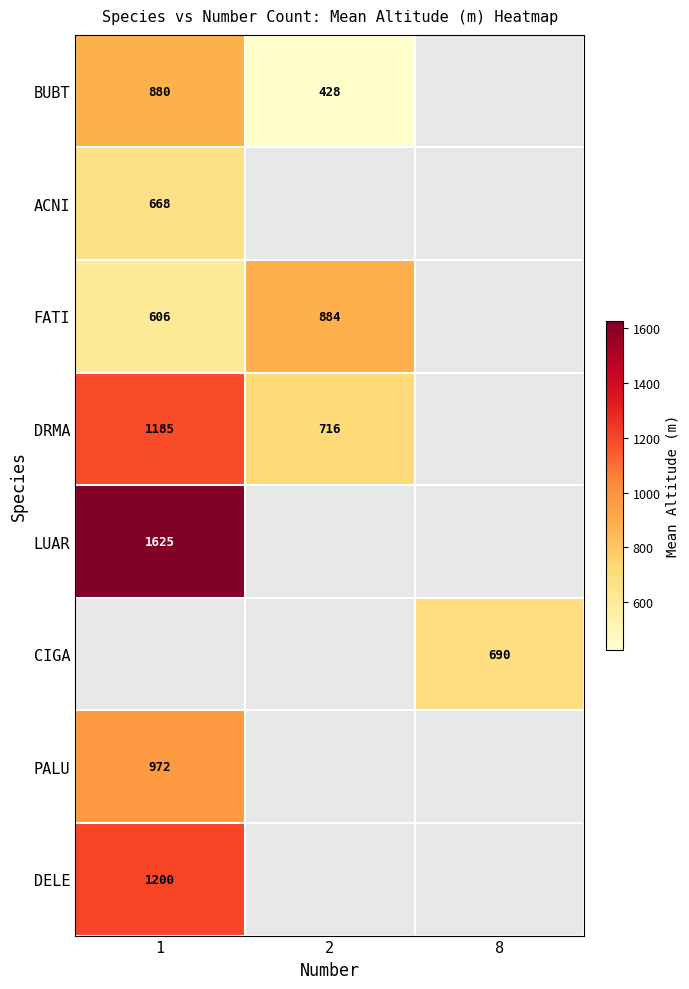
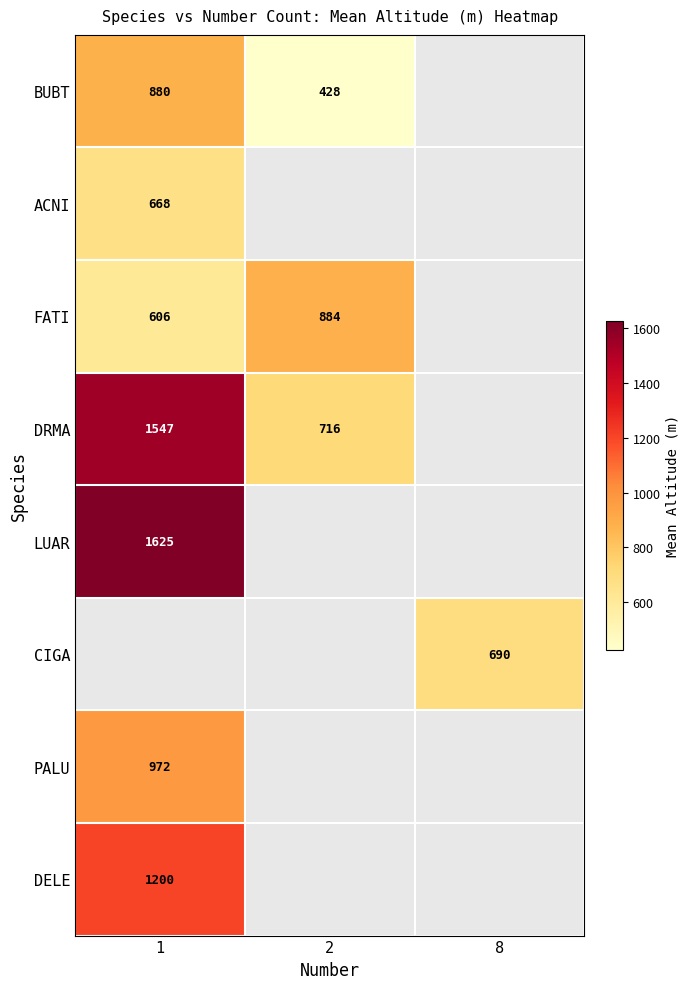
DRMA, 1: 1185 -> 1547
